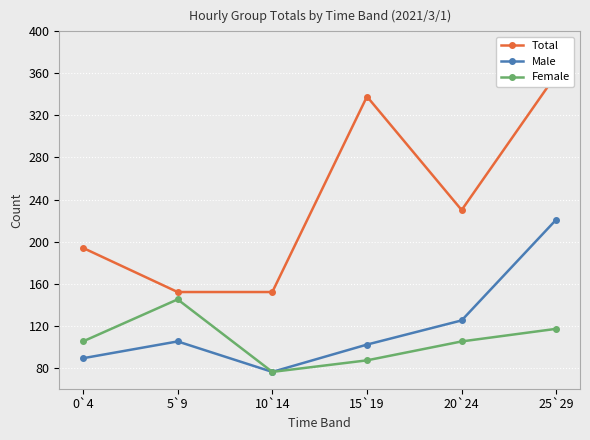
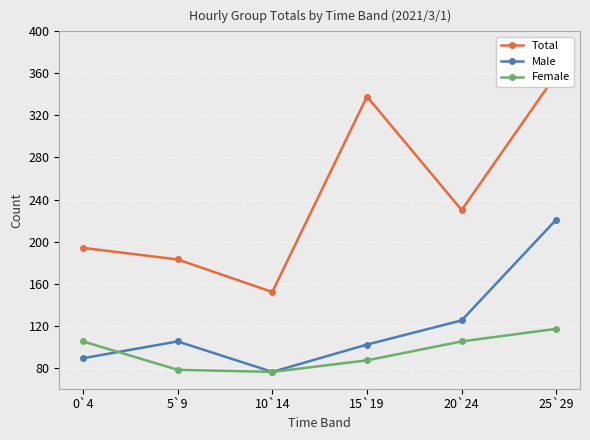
Total, 5`9: 152 -> 183
Female, 5`9: 145 -> 78
